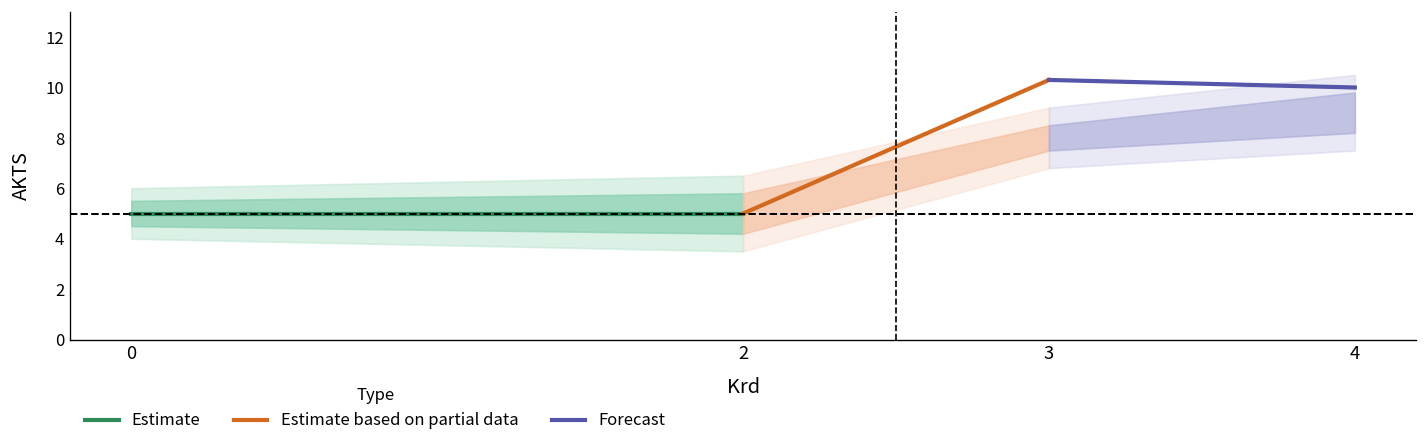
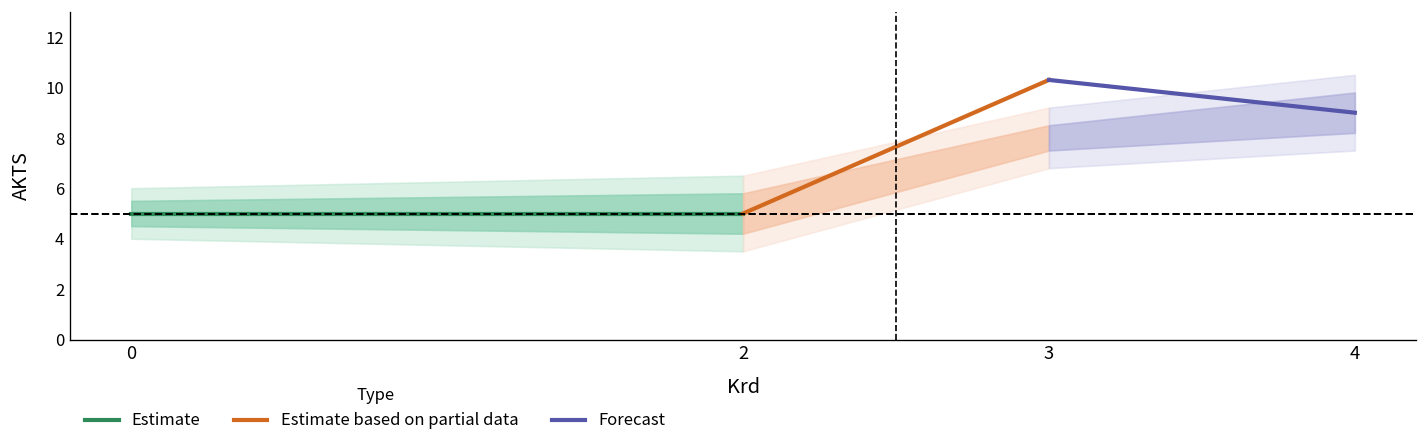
Forecast, 4: 10 -> 9
